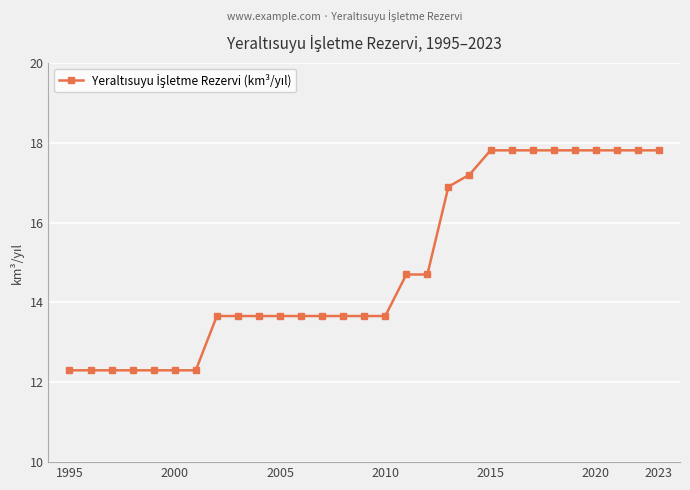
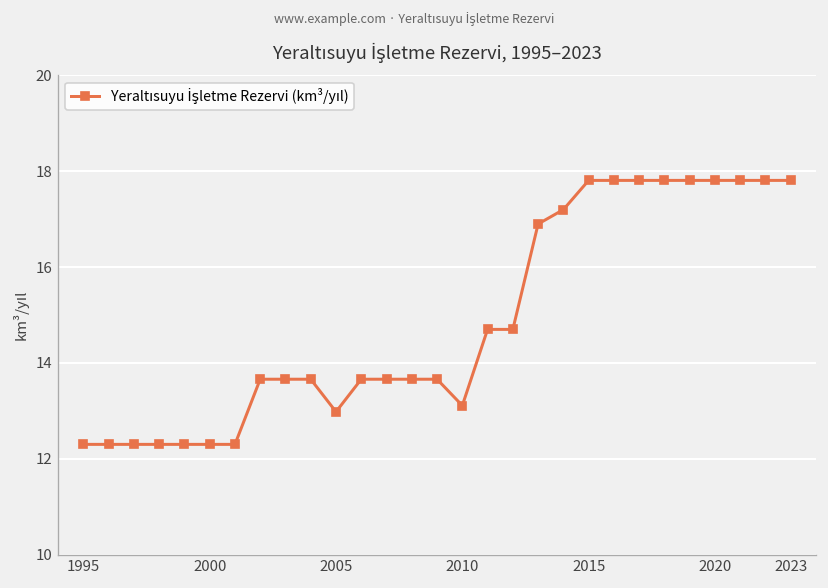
2005: 13.7 -> 13.0
2010: 13.7 -> 13.1
